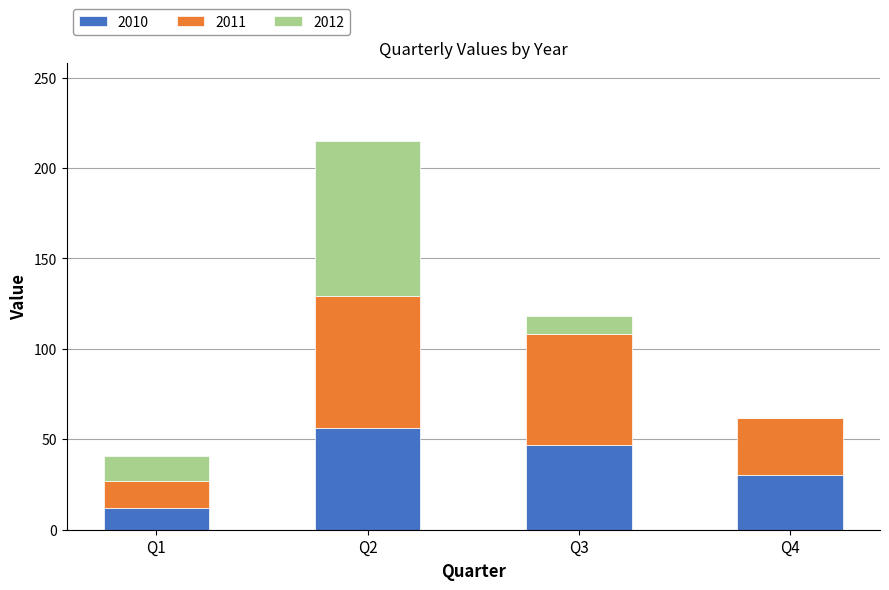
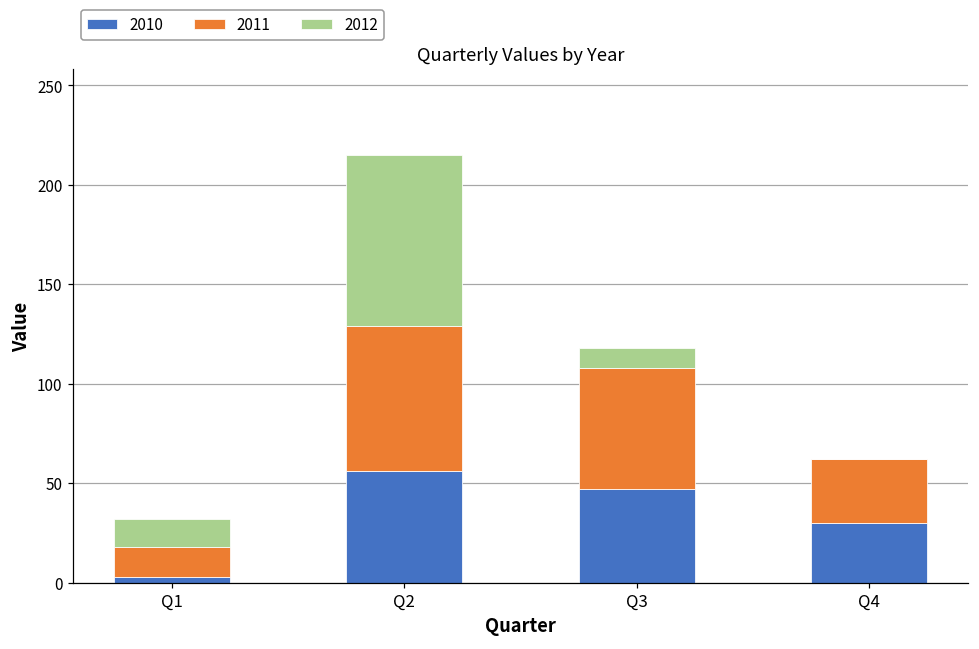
2010, Q1: 12 -> 3
